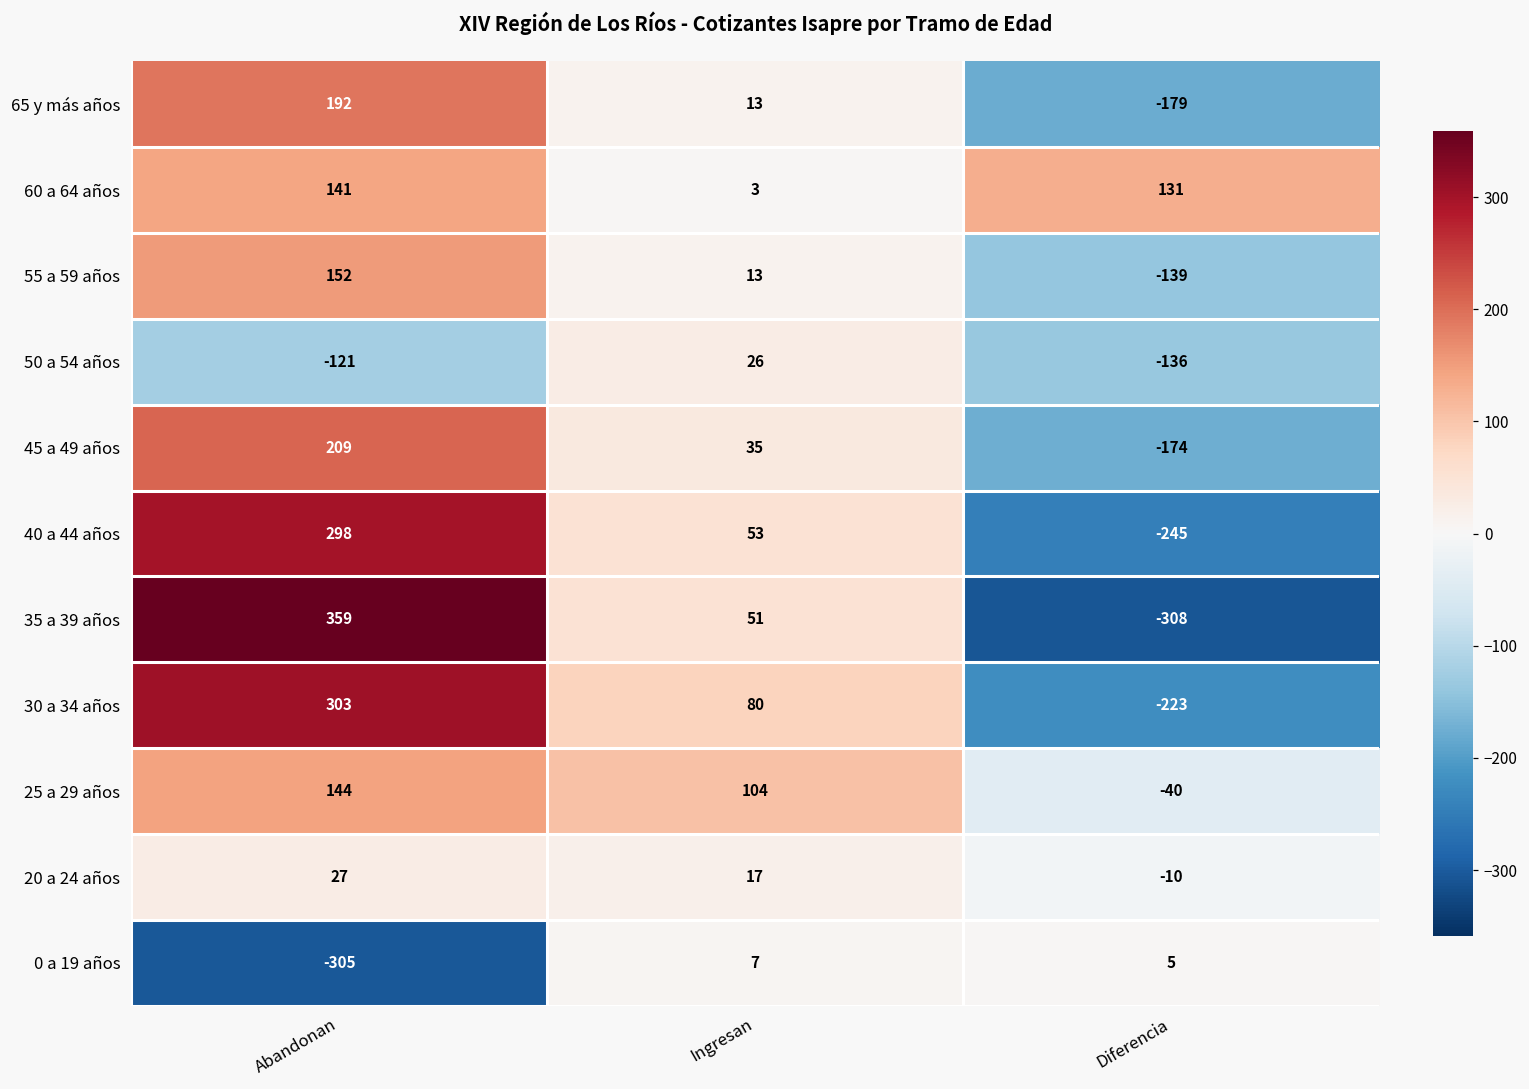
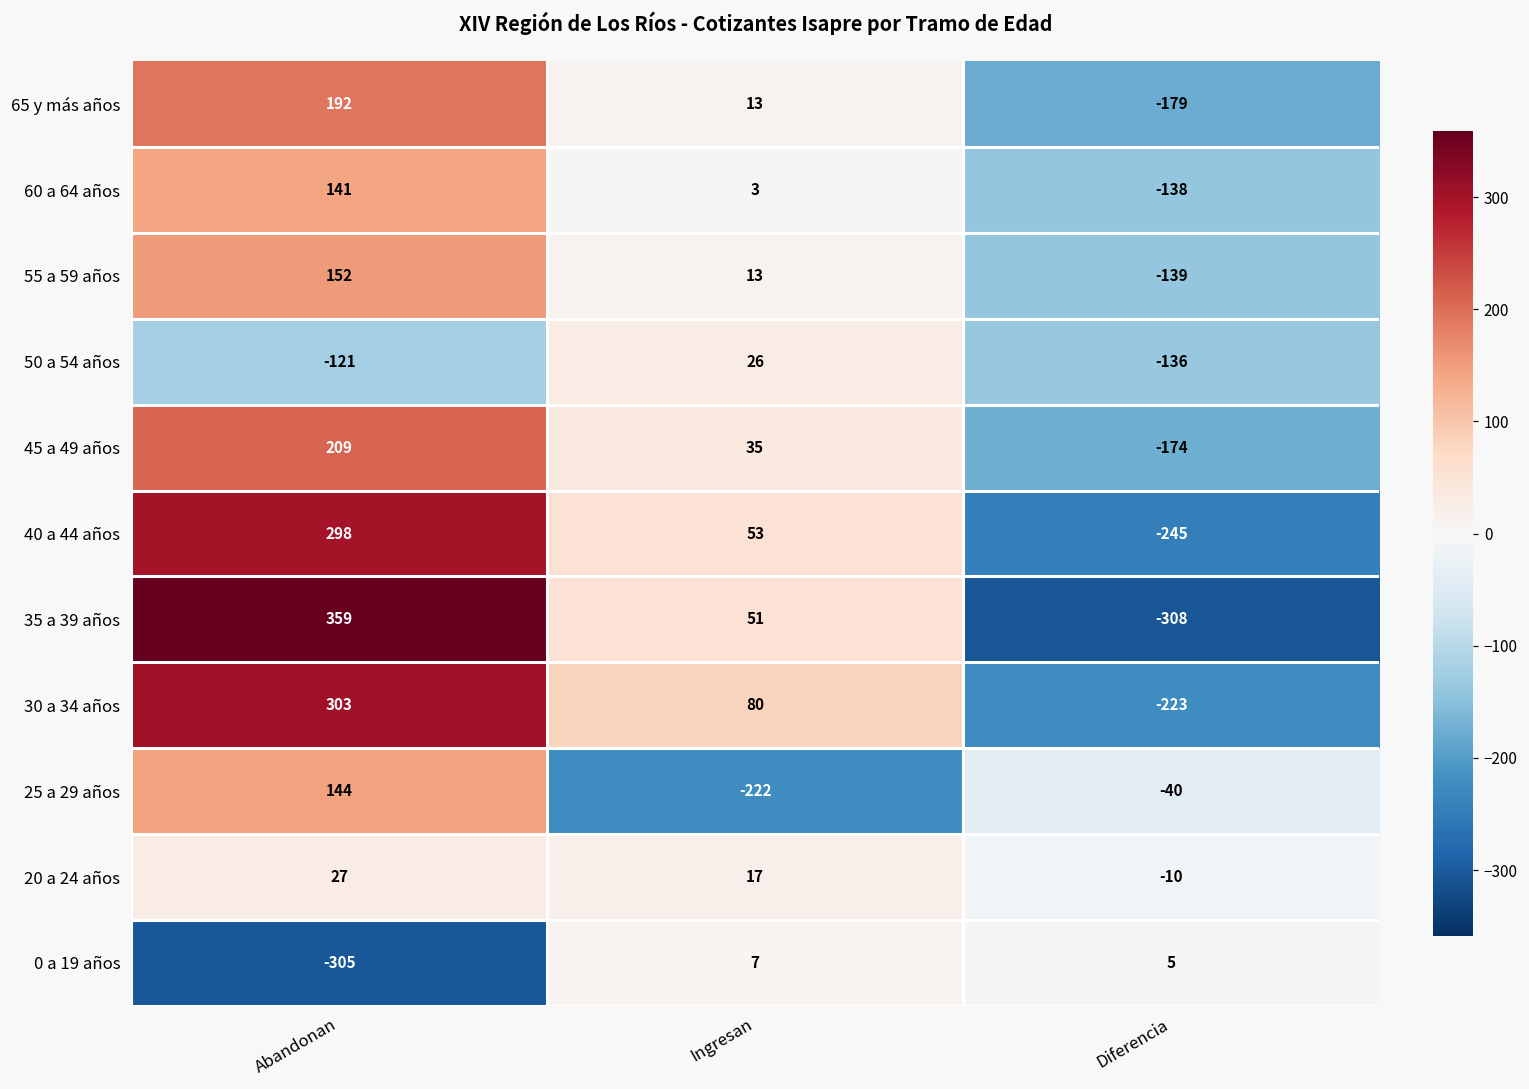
60 a 64 años, Diferencia: 131 -> -138
25 a 29 años, Ingresan: 104 -> -222
